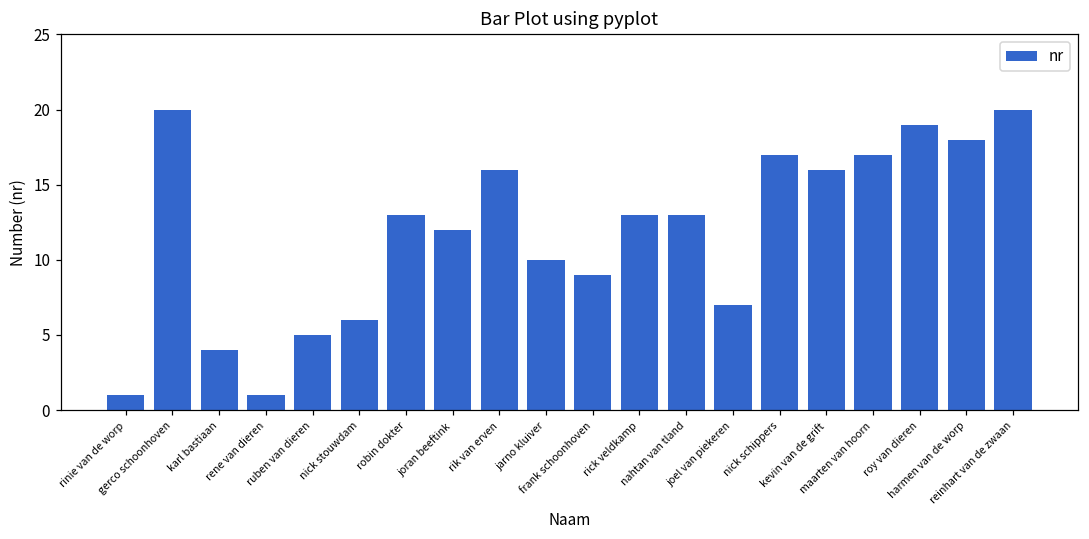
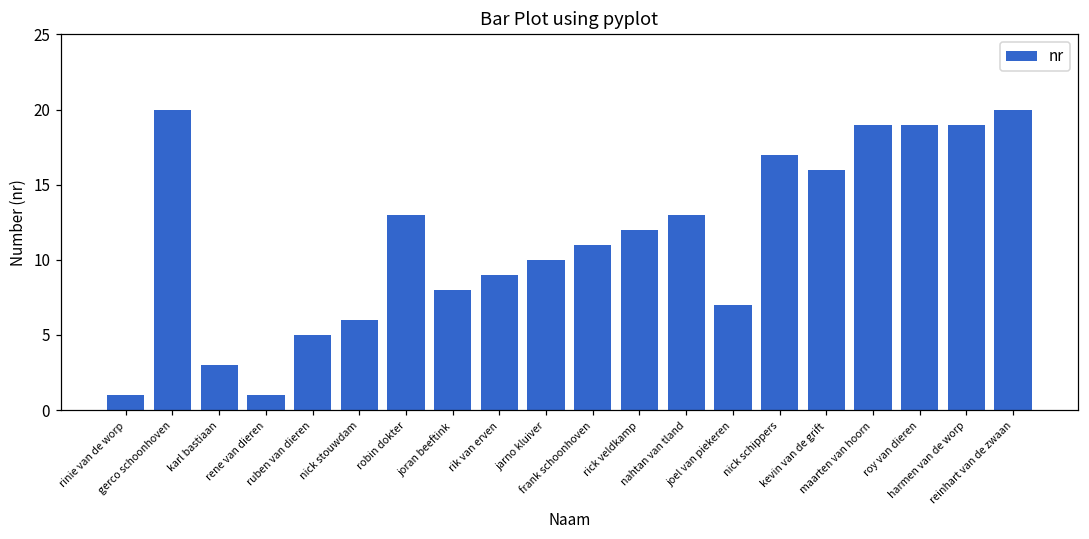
karl bastiaan: 4 -> 3
joran beeftink: 12 -> 8
rik van erven: 16 -> 9
frank schoonhoven: 9 -> 11
rick veldkamp: 13 -> 12
maarten van hoorn: 17 -> 19
harmen van de worp: 18 -> 19
